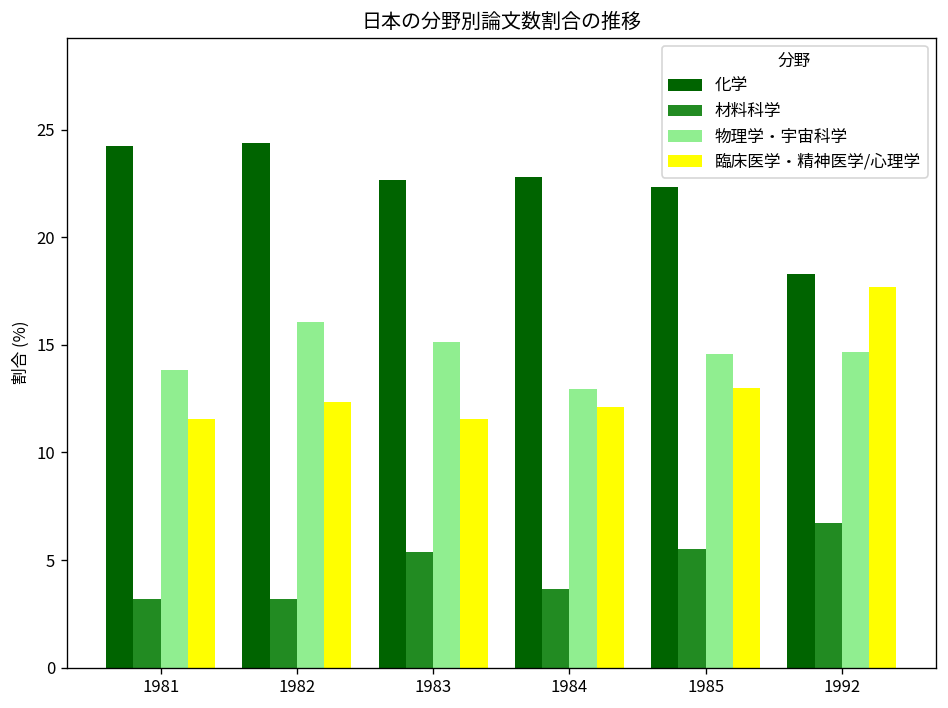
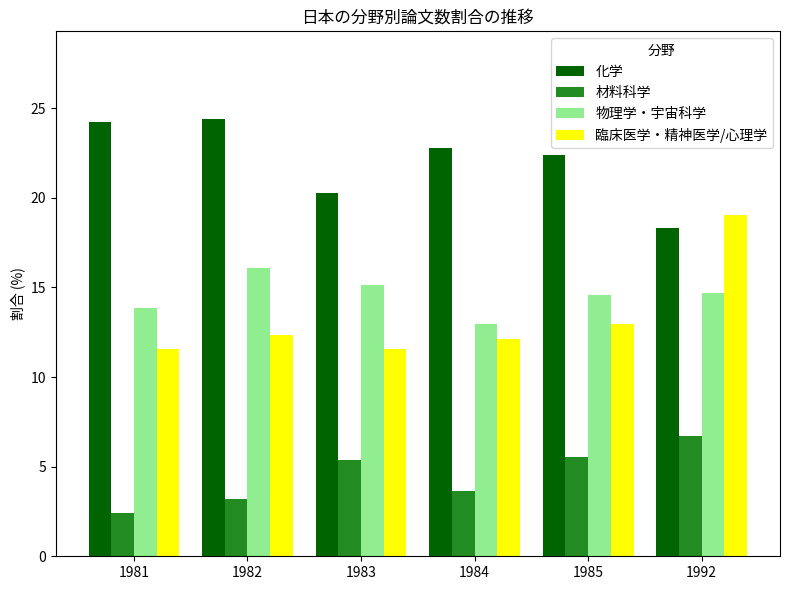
材料科学, 1981: 3.2 -> 2.4
化学, 1983: 22.7 -> 20.3
臨床医学・精神医学/心理学, 1992: 17.7 -> 19.0
